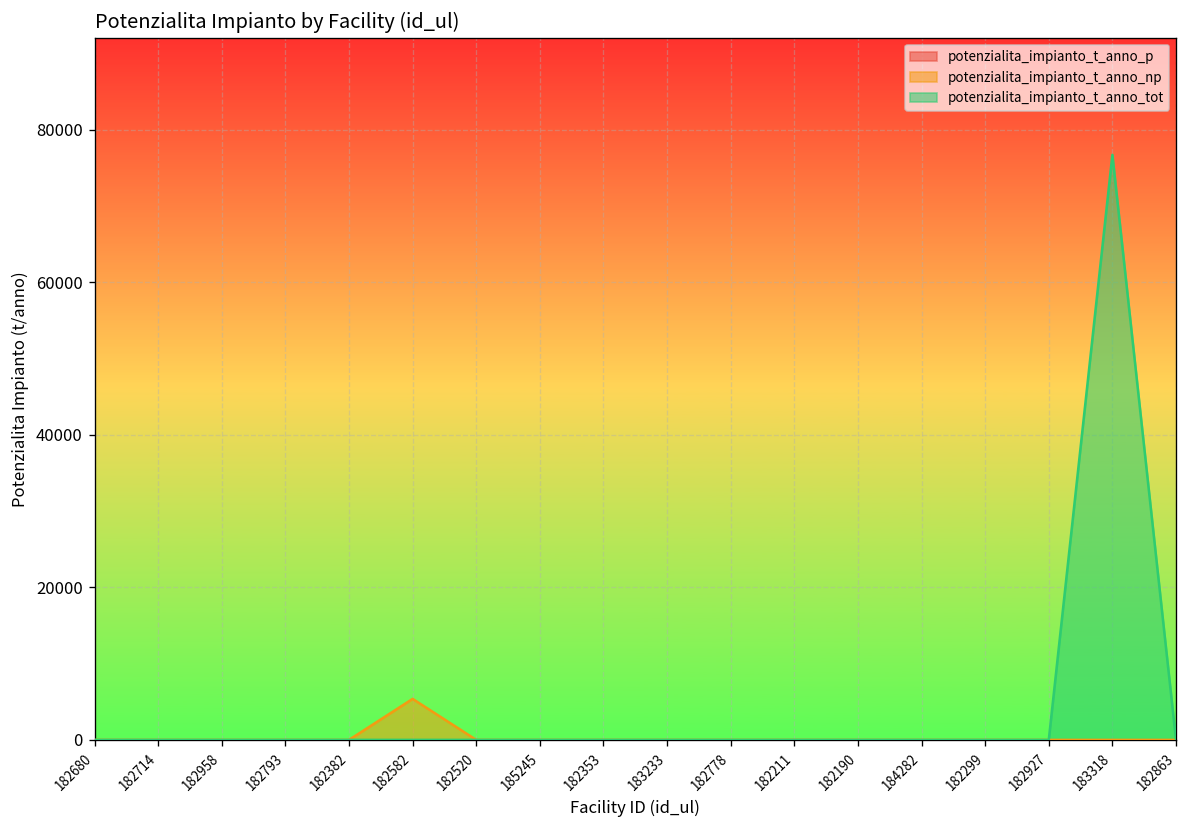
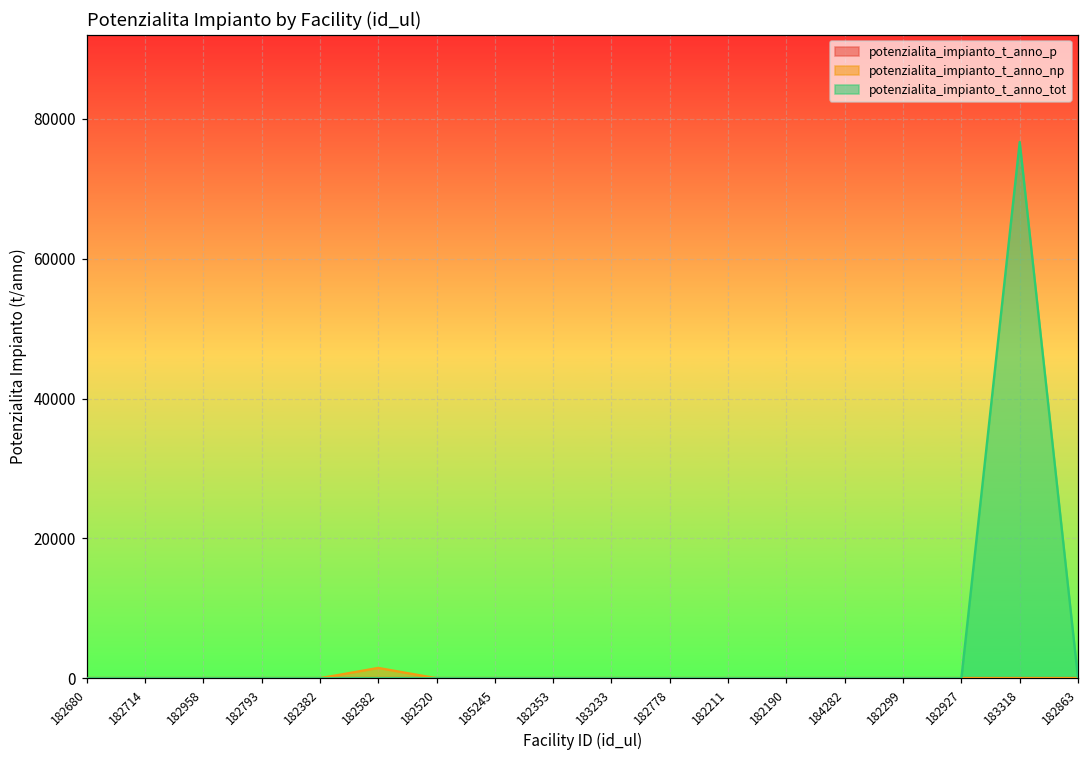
potenzialita_impianto_t_anno_np, 182582: 5000 -> 1000
